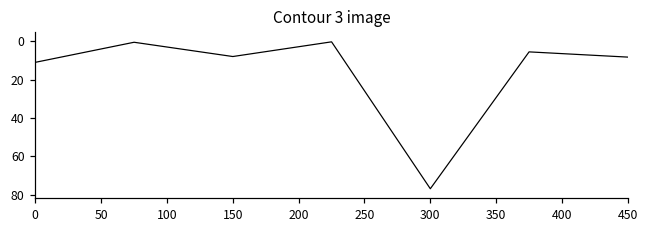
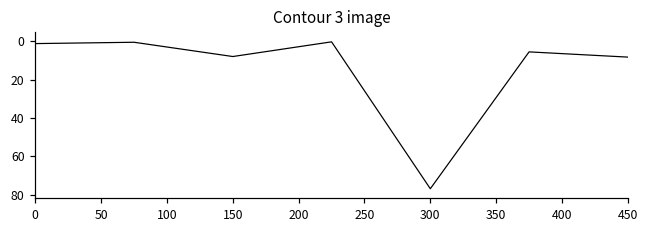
0: 11 -> 1
